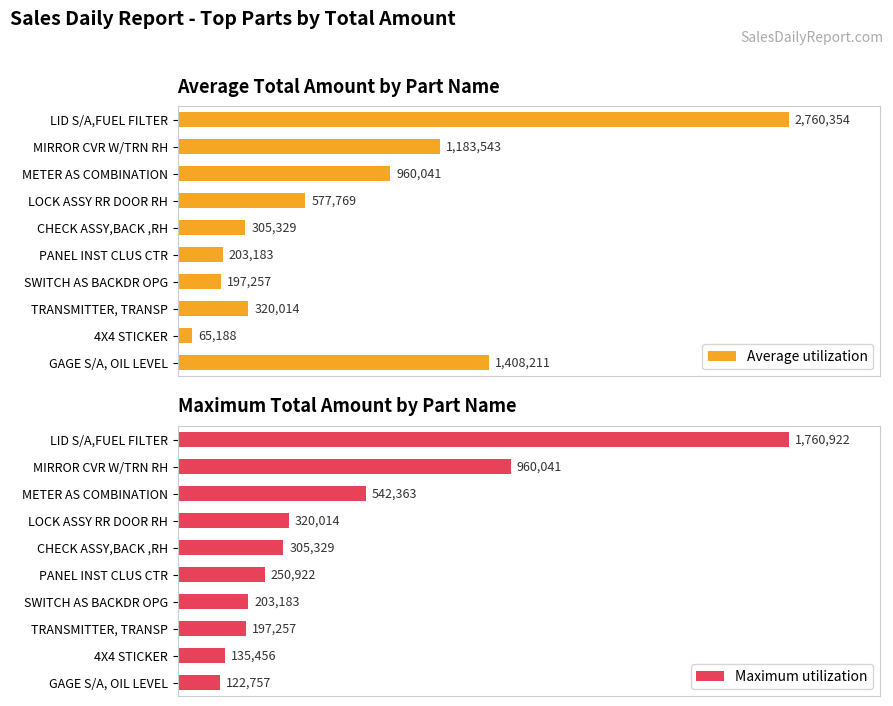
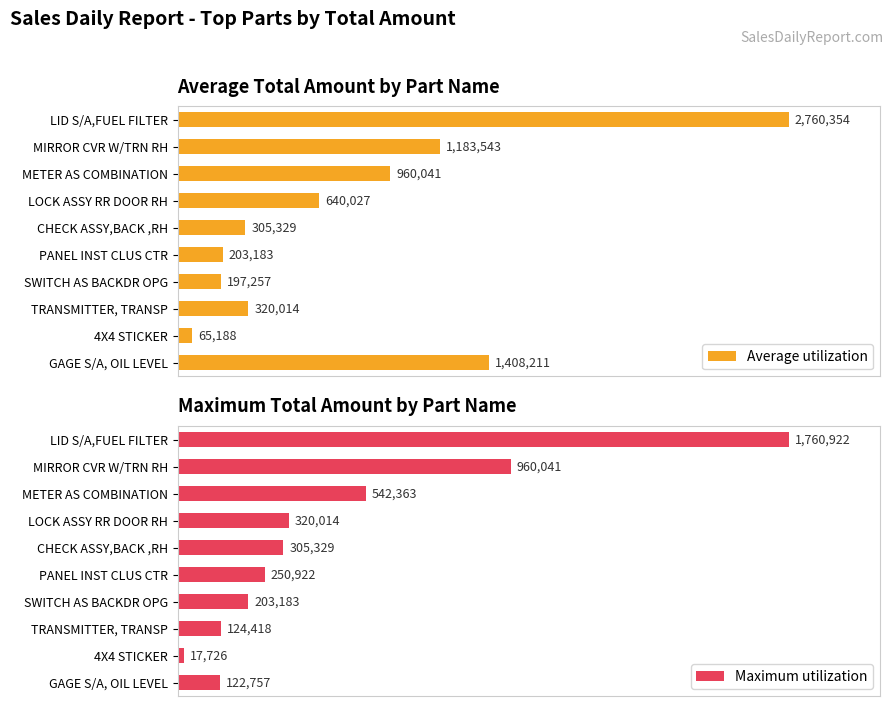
Average Total Amount by Part Name, LOCK ASSY RR DOOR RH: 577,769 -> 640,027
Maximum Total Amount by Part Name, TRANSMITTER, TRANSP: 197,257 -> 124,418
Maximum Total Amount by Part Name, 4X4 STICKER: 135,456 -> 17,726
